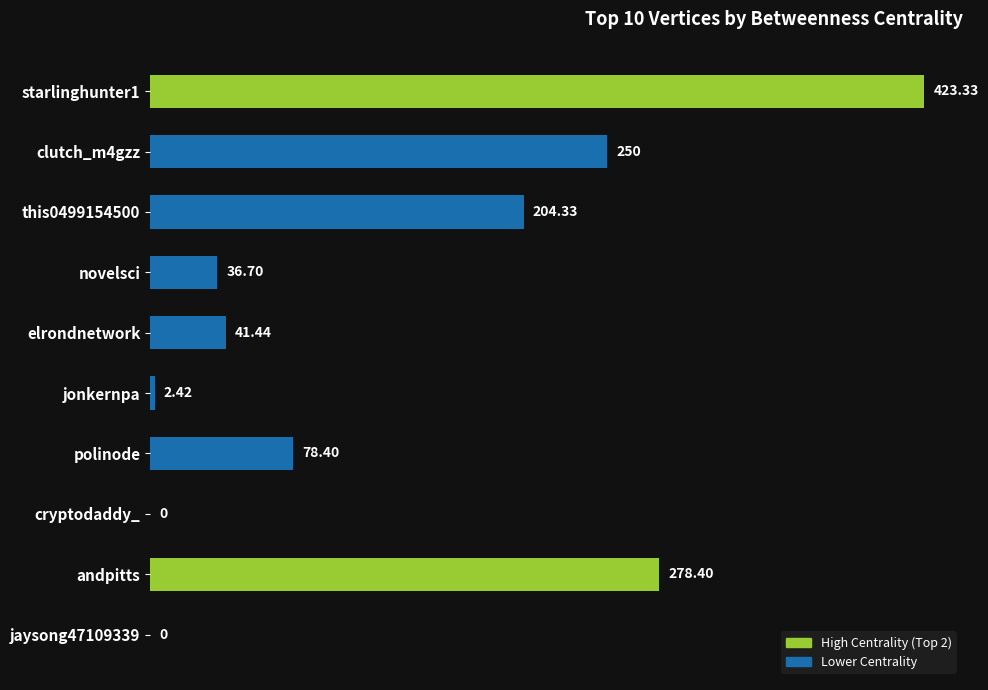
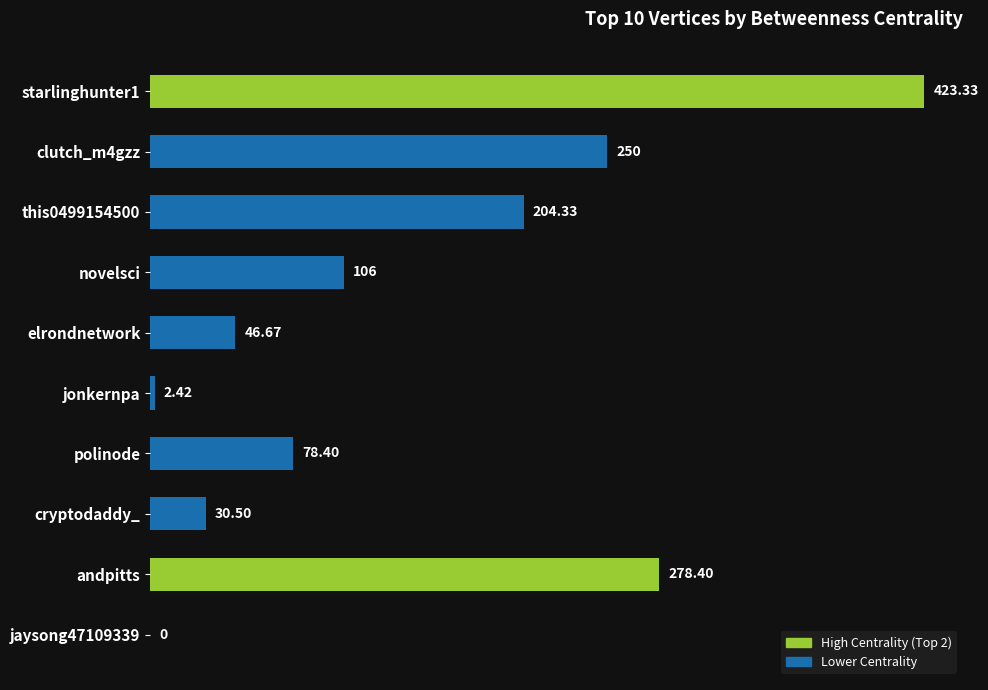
novelsci: 36.70 -> 106
elrondnetwork: 41.44 -> 46.67
cryptodaddy_: 0 -> 30.50
